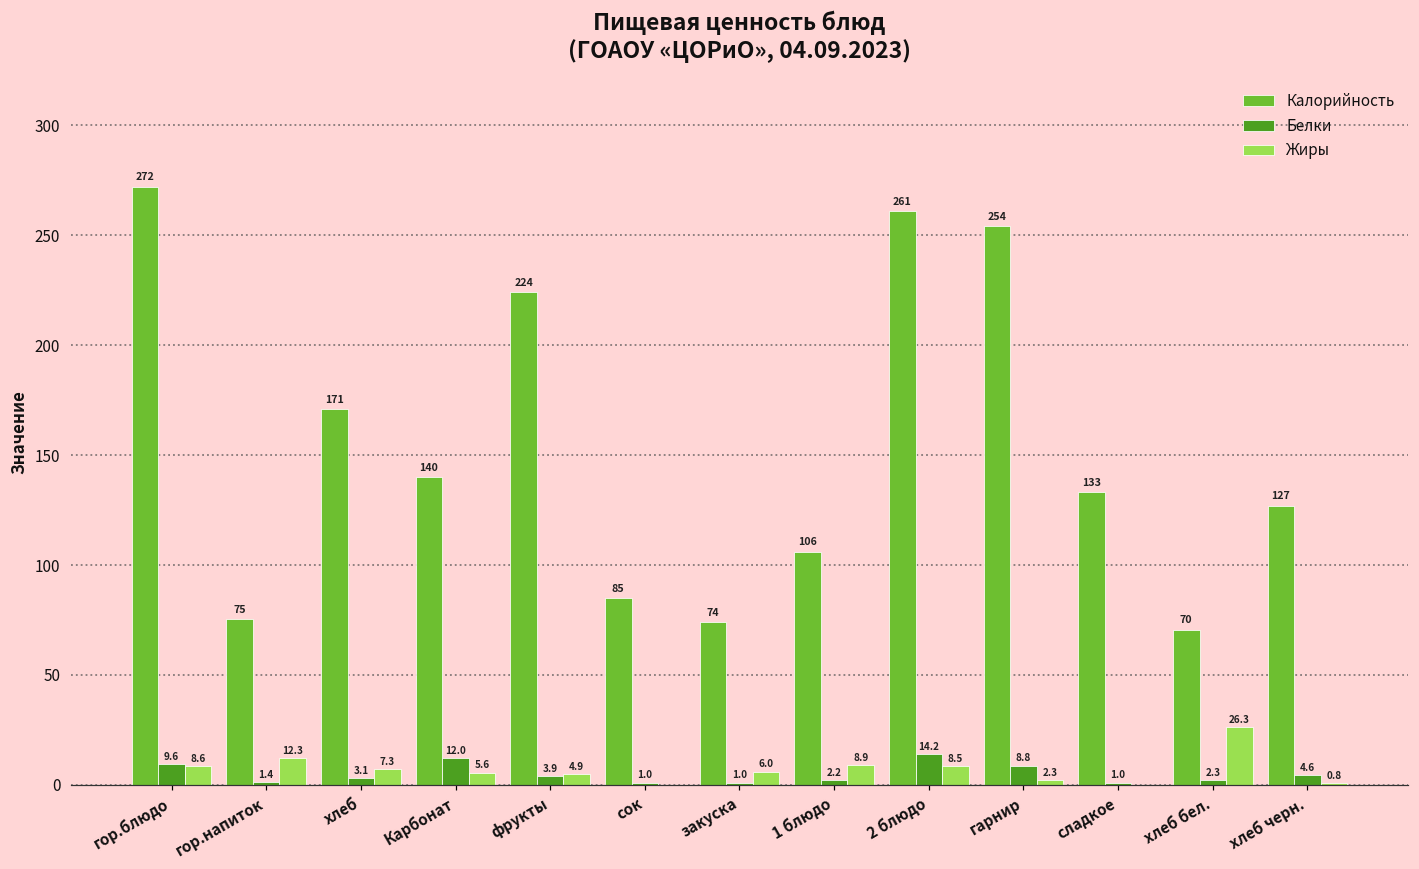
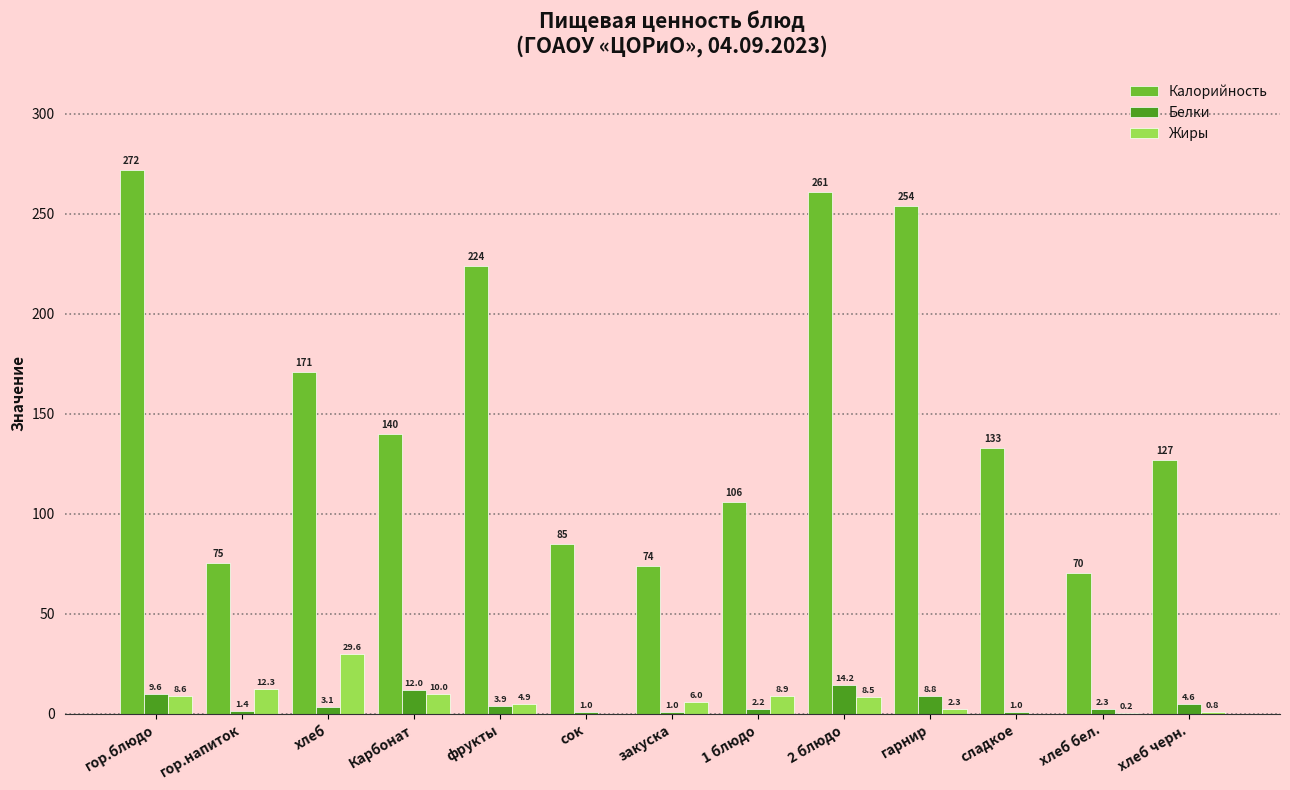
Жиры, хлеб: 7.3 -> 29.6
Жиры, Карбонат: 5.6 -> 10.0
Жиры, хлеб бел.: 26.3 -> 0.2
